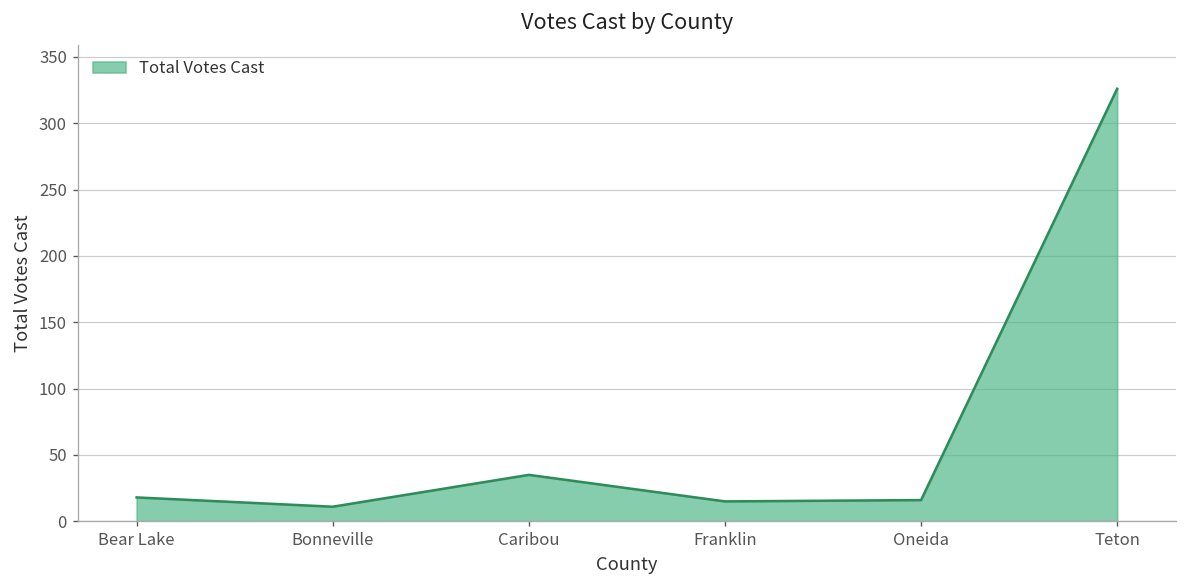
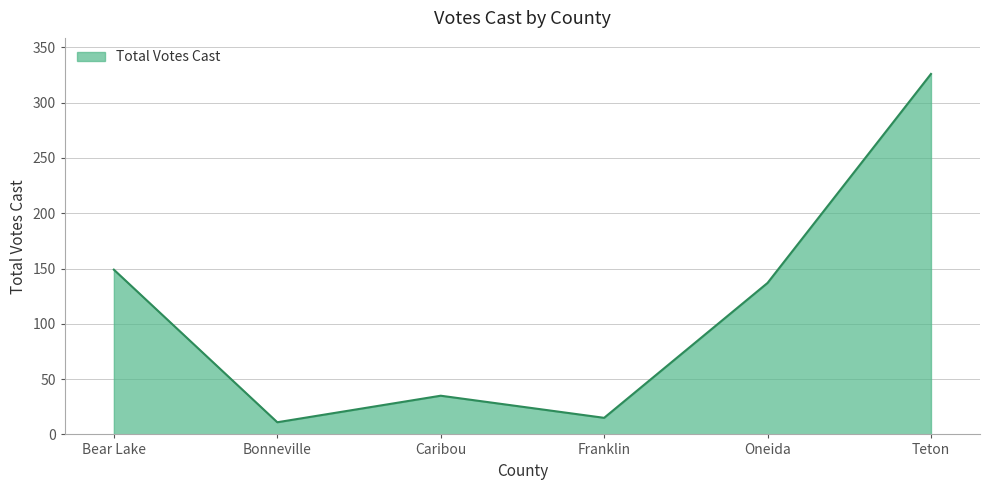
Bear Lake: 18 -> 149
Oneida: 16 -> 137
